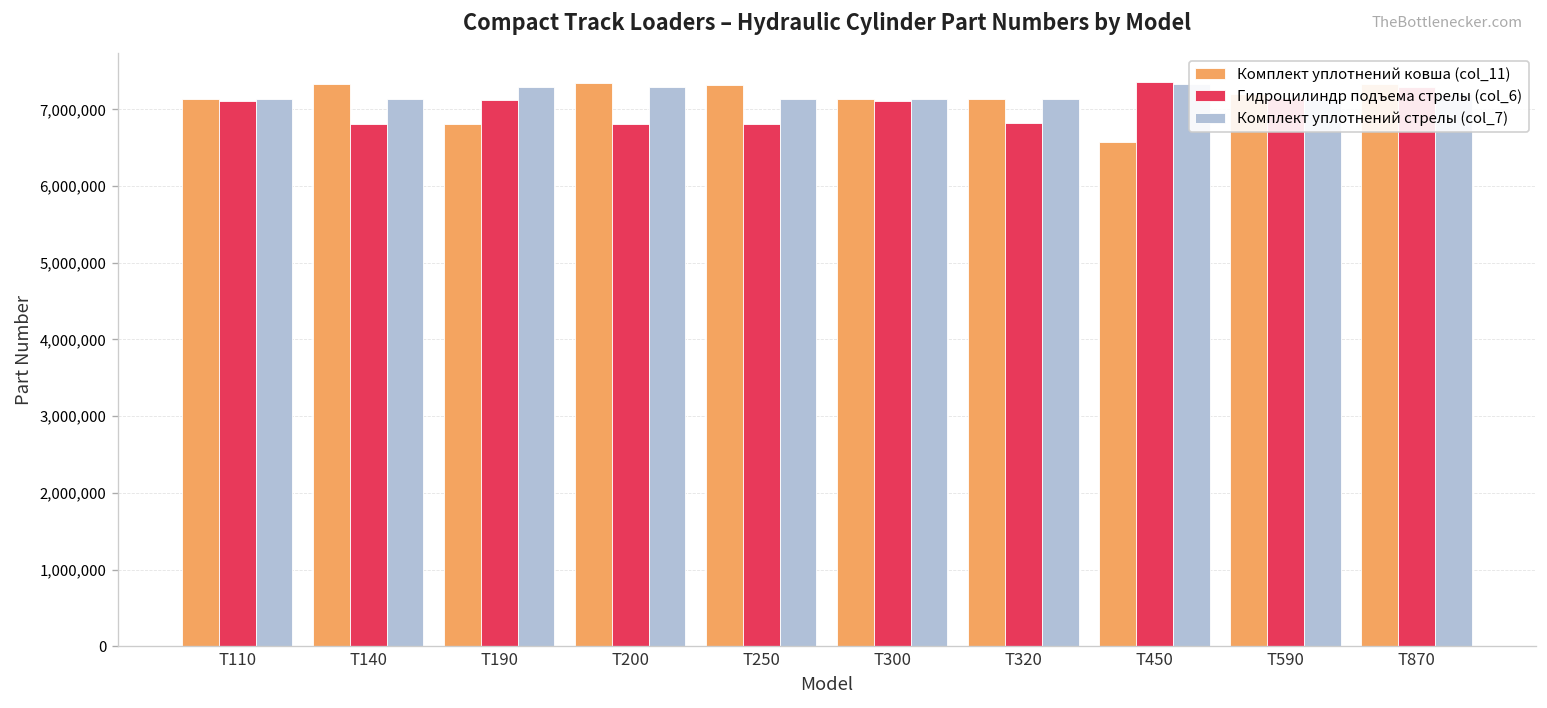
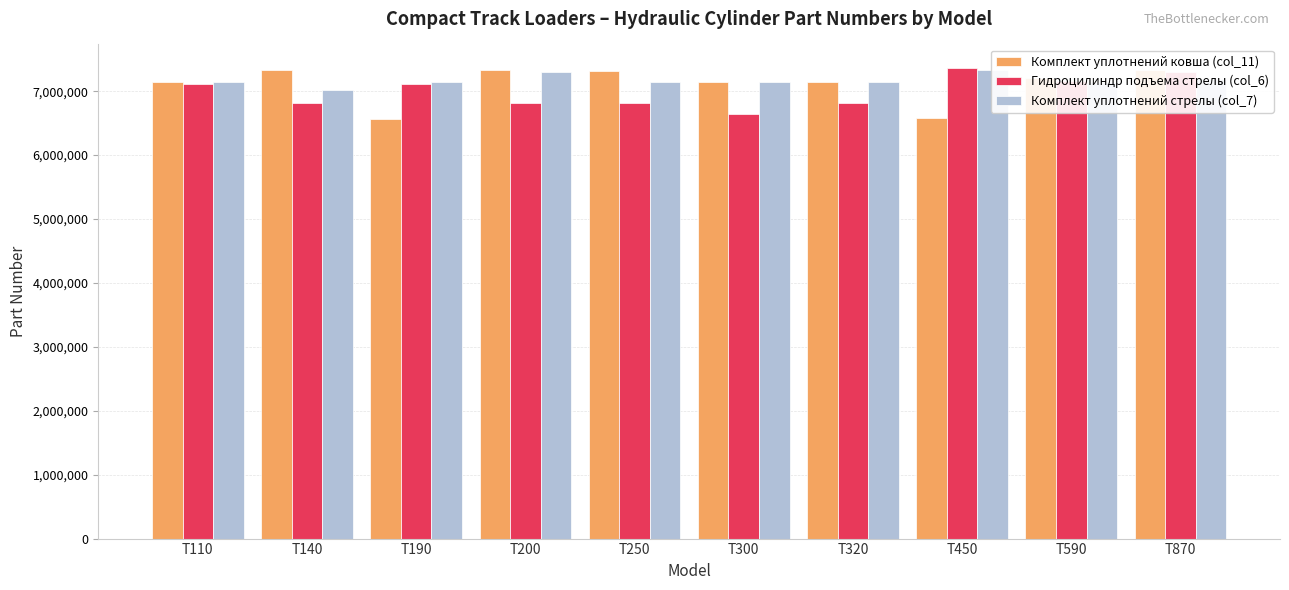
Комплект уплотнений стрелы (col_7), T140: 7,100,000 -> 7,000,000
Комплект уплотнений ковша (col_11), T190: 6,800,000 -> 6,600,000
Комплект уплотнений стрелы (col_7), T190: 7,300,000 -> 7,100,000
Гидроцилиндр подъема стрелы (col_6), T300: 7,100,000 -> 6,600,000
